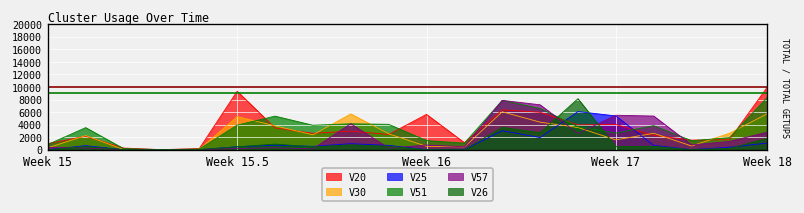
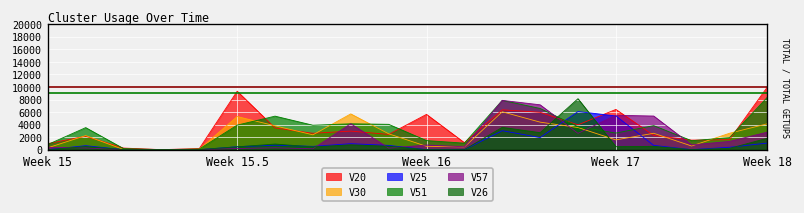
V20, Week 17: 4000 -> 6000
V30, Week 18: 6000 -> 4000
